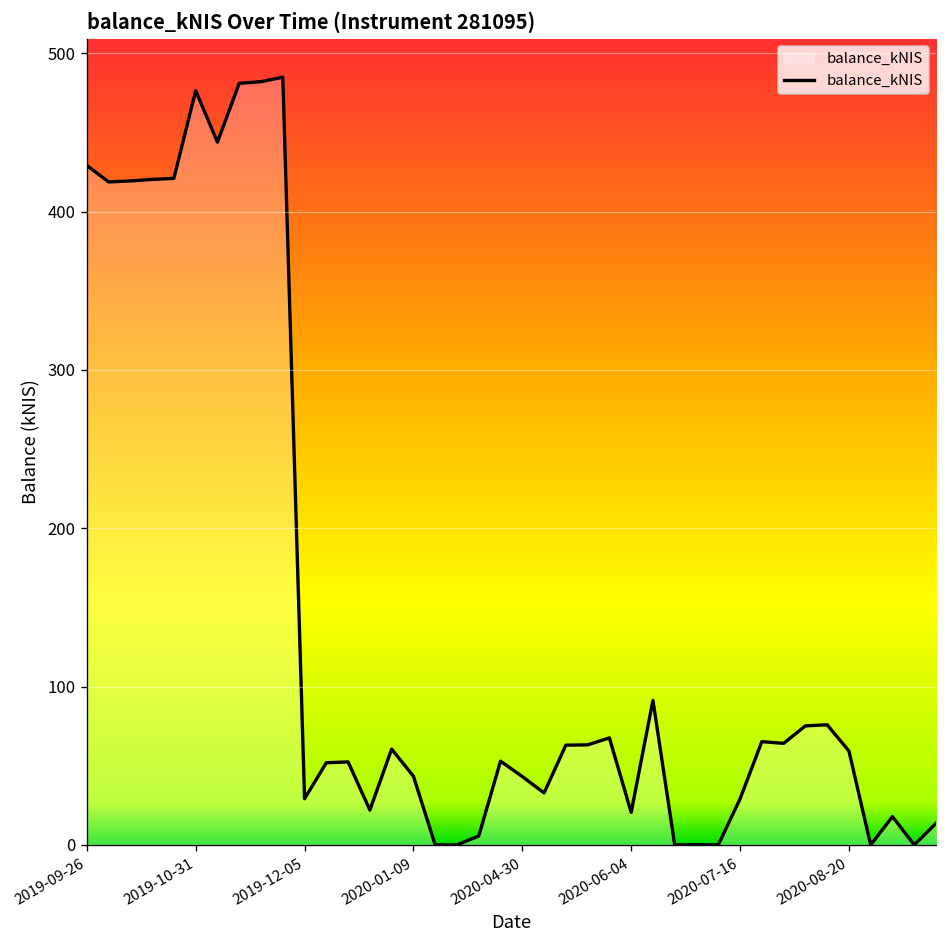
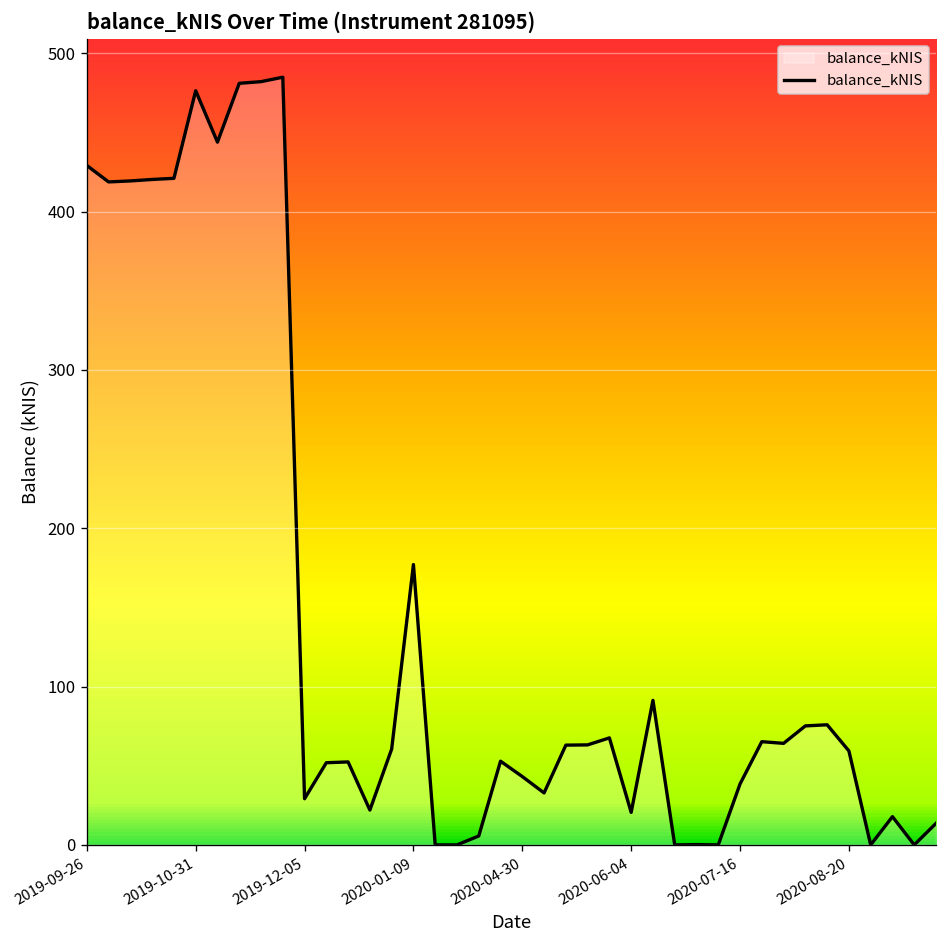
2020-01-09: 43 -> 177
2020-07-16: 29 -> 38
